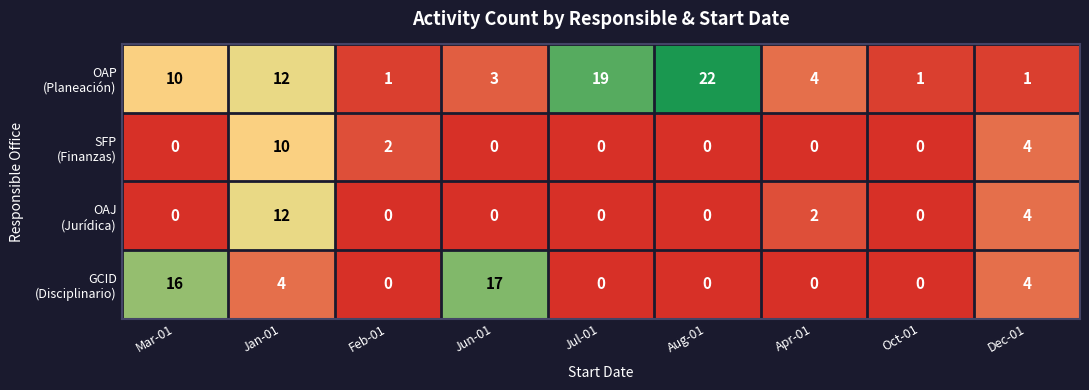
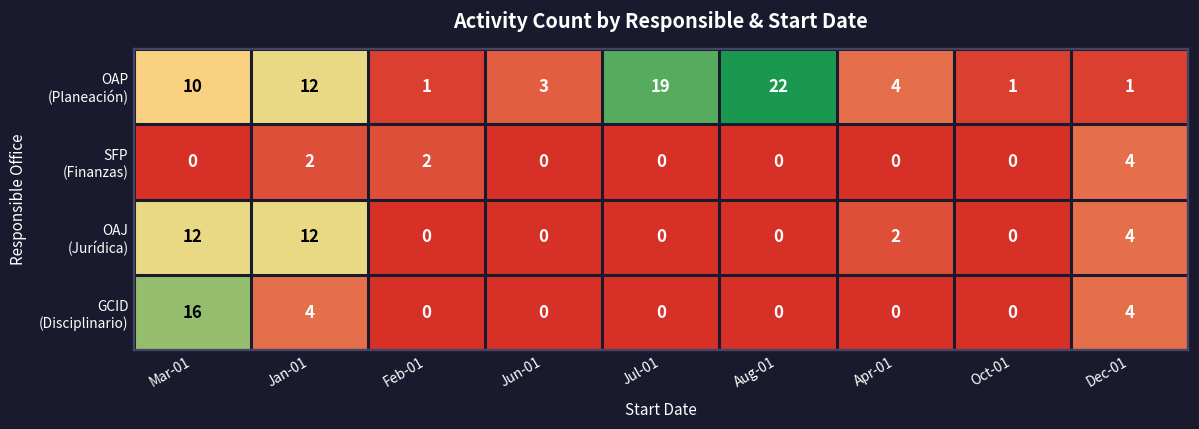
SFP (Finanzas), Jan-01: 10 -> 2
OAJ (Jurídica), Mar-01: 0 -> 12
GCID (Disciplinario), Jun-01: 17 -> 0
